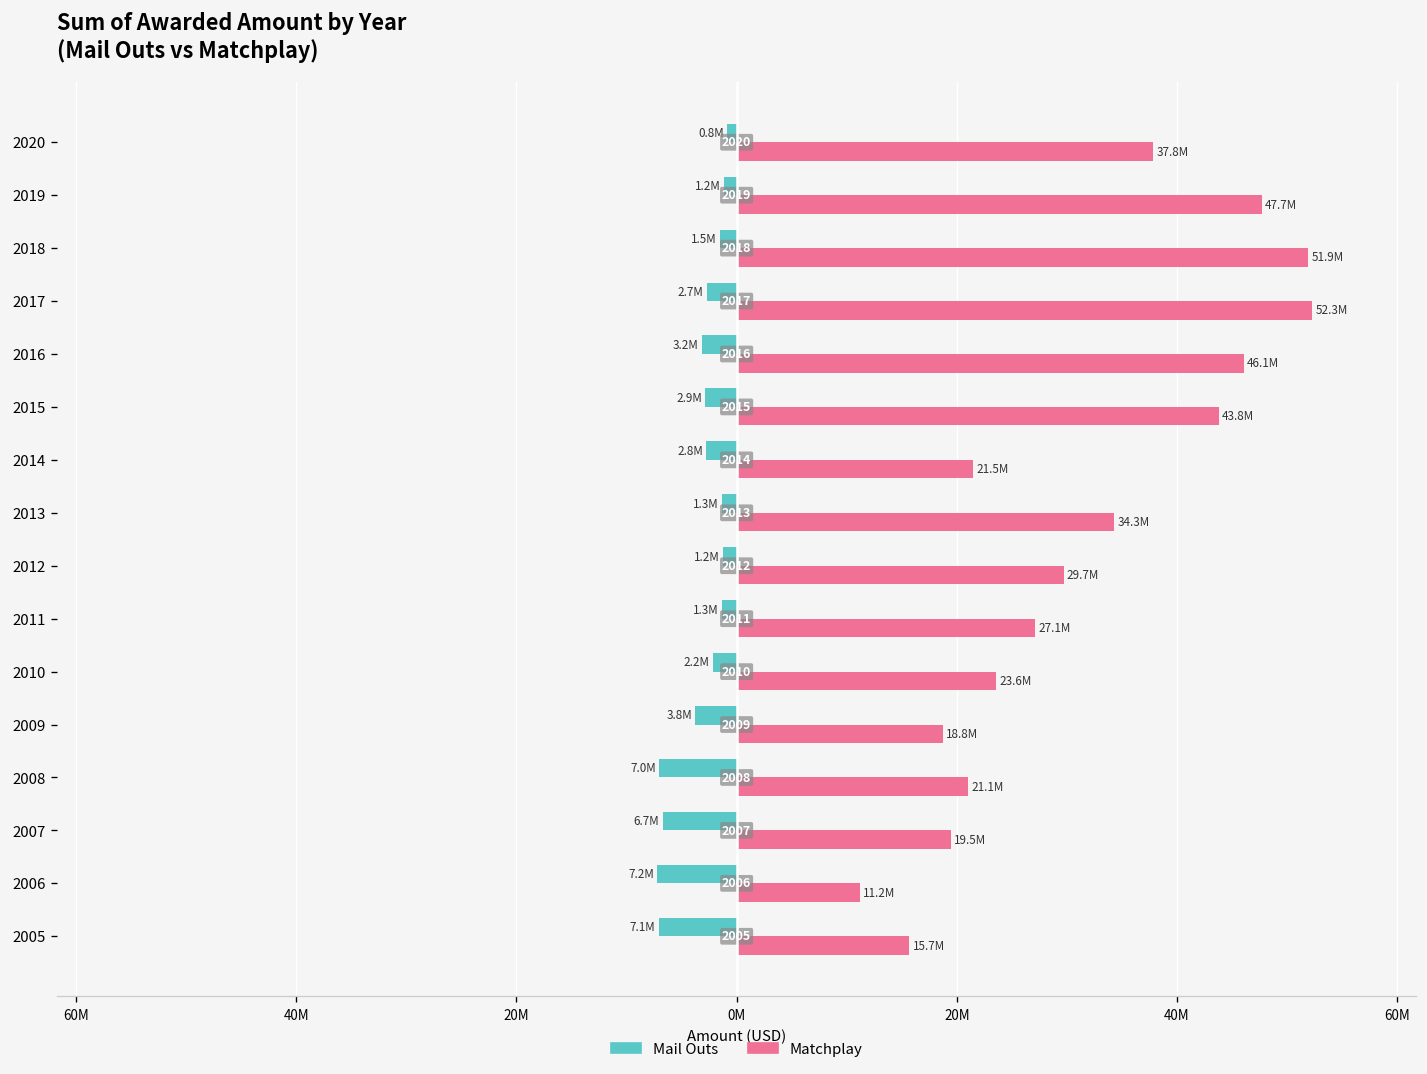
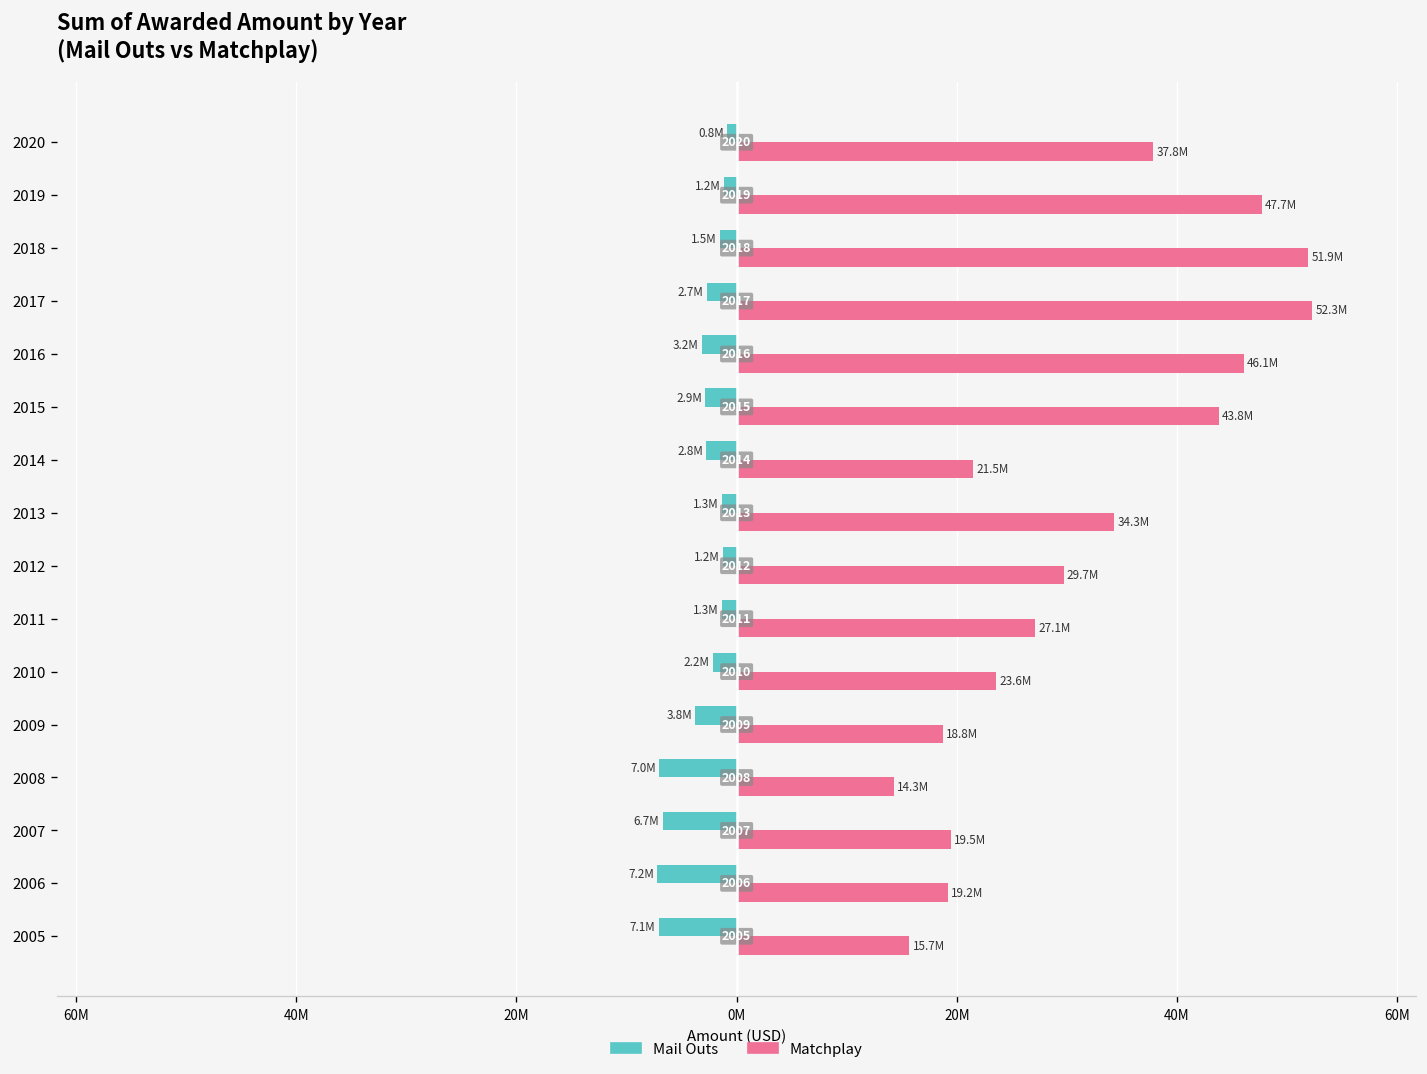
Matchplay, 2008: 21.1M -> 14.3M
Matchplay, 2006: 11.2M -> 19.2M
